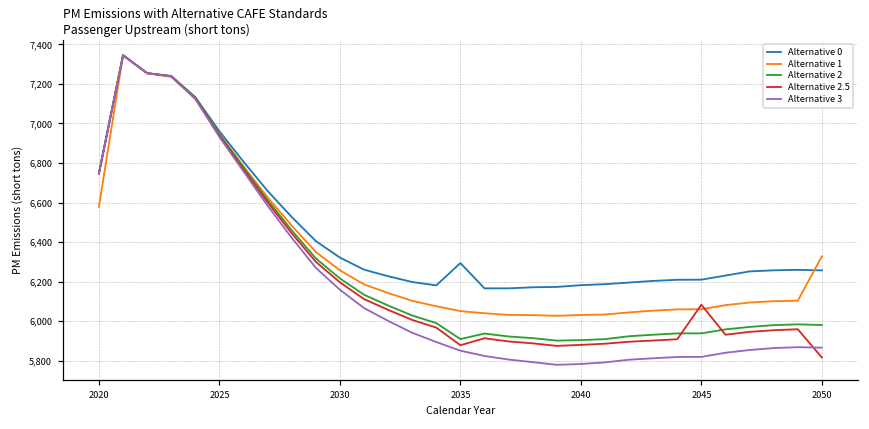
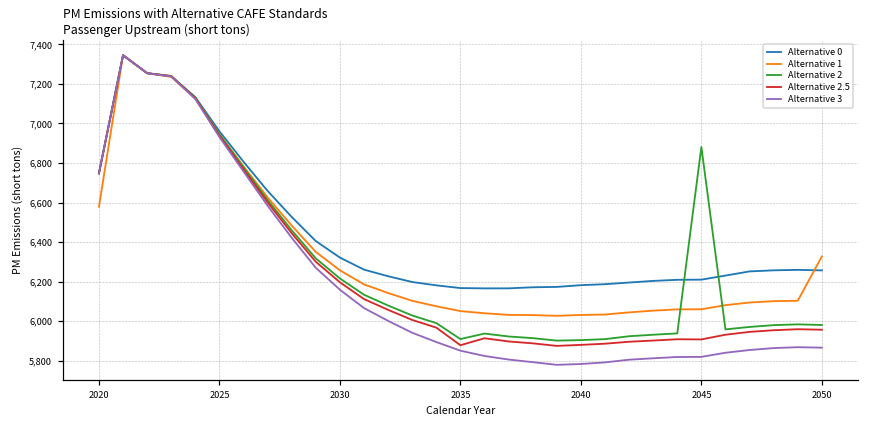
Alternative 0, 2035: 6,290 -> 6,170
Alternative 2, 2045: 5,940 -> 6,880
Alternative 2.5, 2045: 6,080 -> 5,910
Alternative 2.5, 2050: 5,820 -> 5,960
